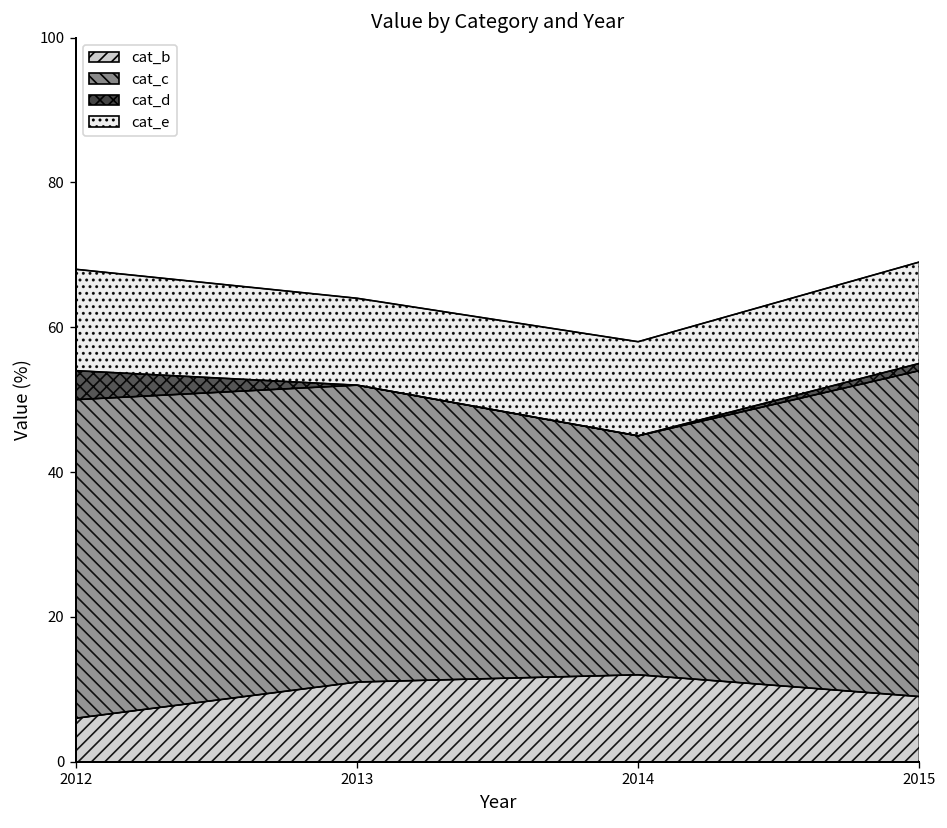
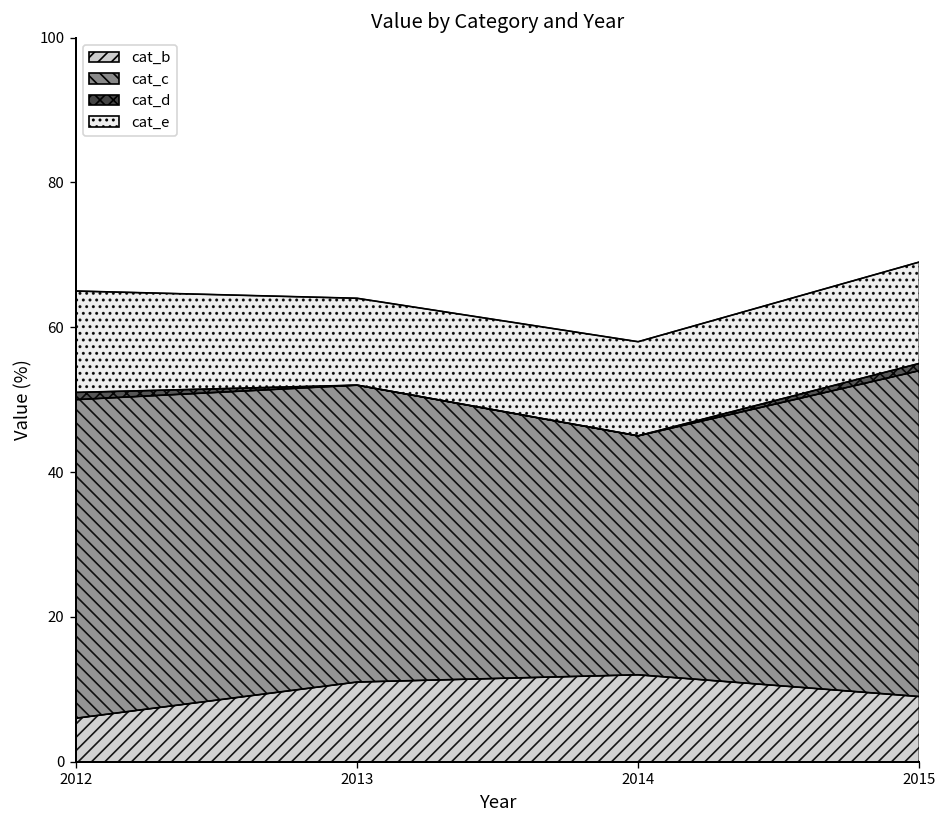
cat_d, 2012: 4 -> 1
